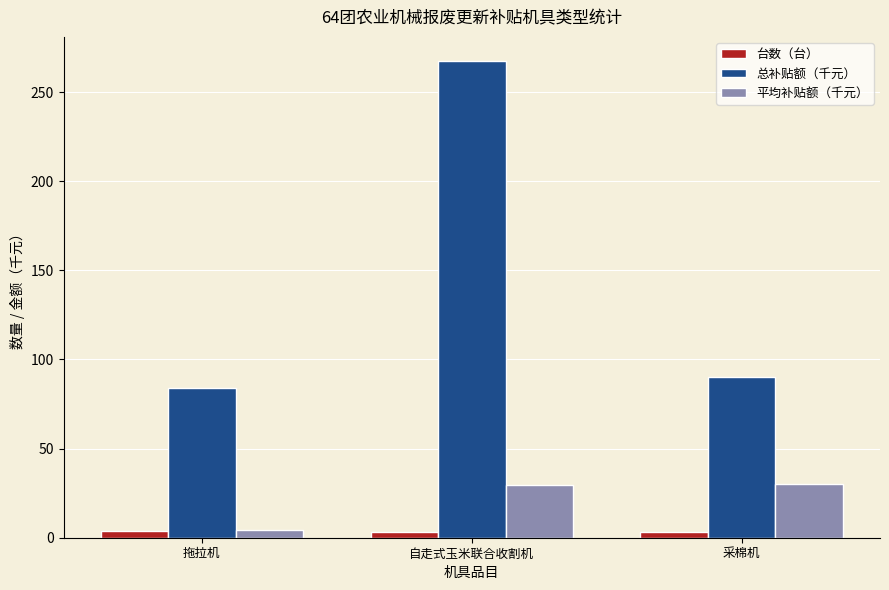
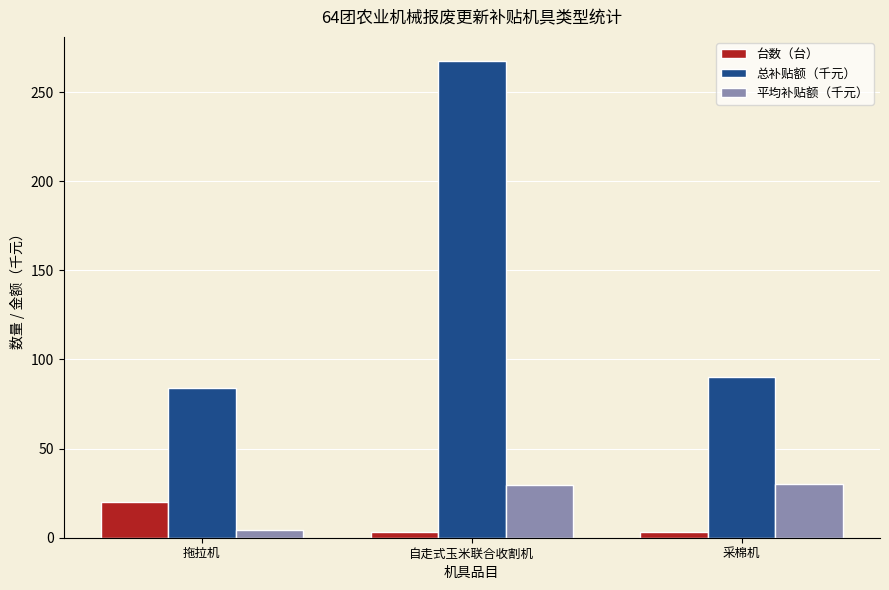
台数（台）, 拖拉机: 4 -> 20
